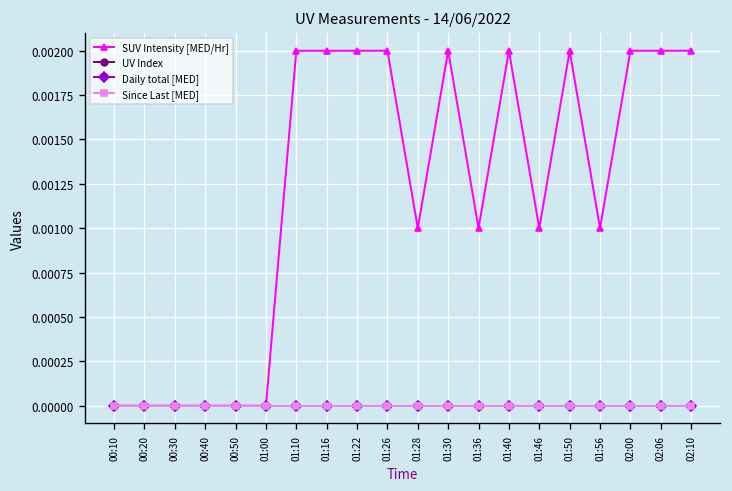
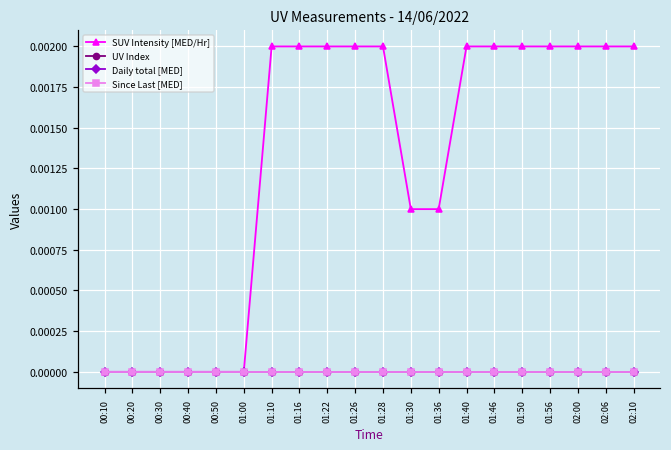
SUV Intensity [MED/Hr], 01:28: 0.001 -> 0.002
SUV Intensity [MED/Hr], 01:30: 0.002 -> 0.001
SUV Intensity [MED/Hr], 01:46: 0.001 -> 0.002
SUV Intensity [MED/Hr], 01:56: 0.001 -> 0.002
